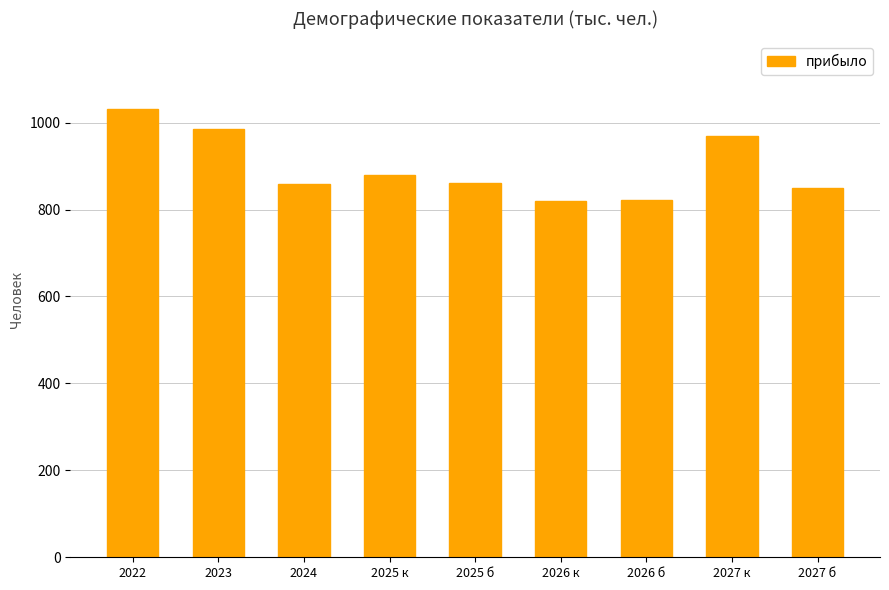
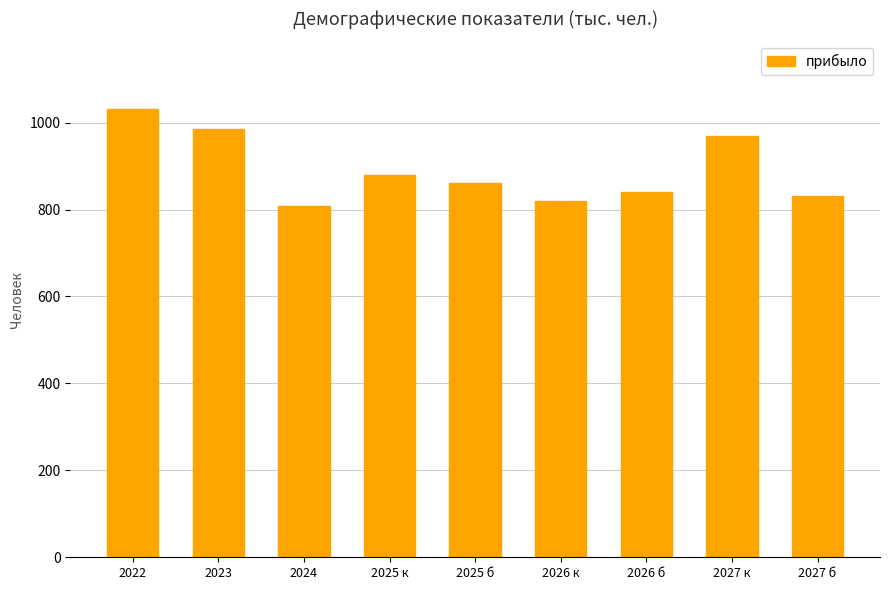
2024: 860 -> 810
2026 б: 820 -> 840
2027 б: 850 -> 830
